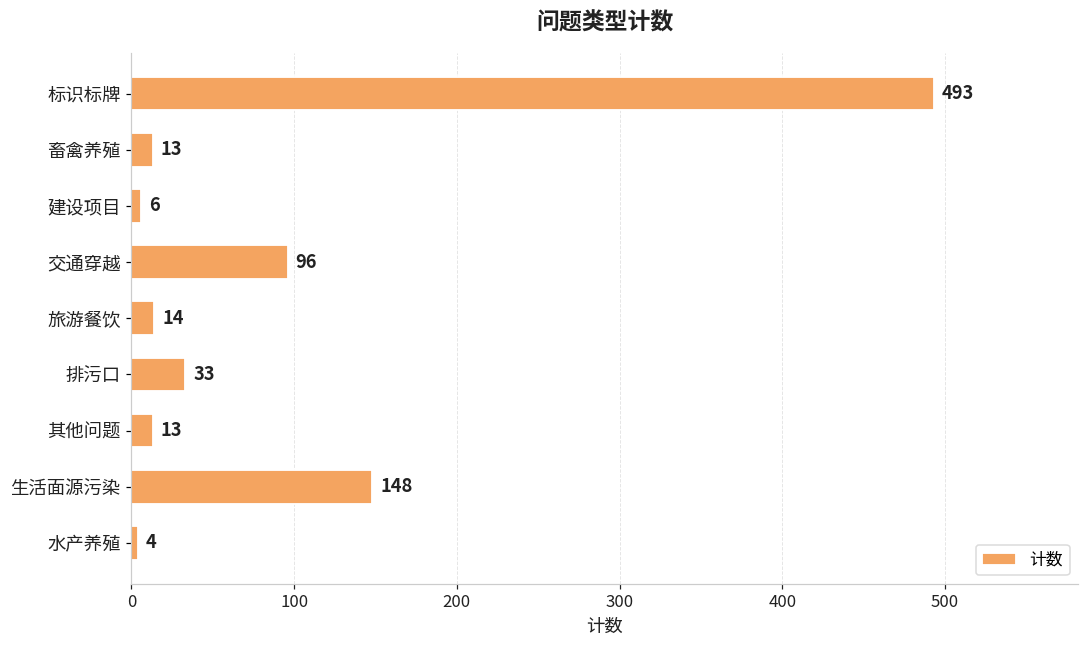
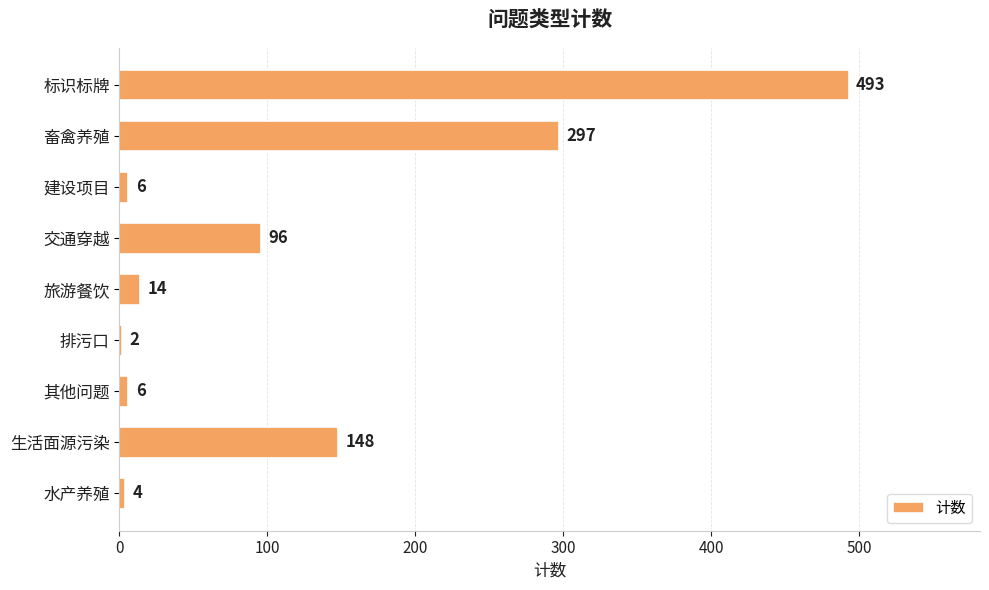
畜禽养殖: 13 -> 297
排污口: 33 -> 2
其他问题: 13 -> 6
